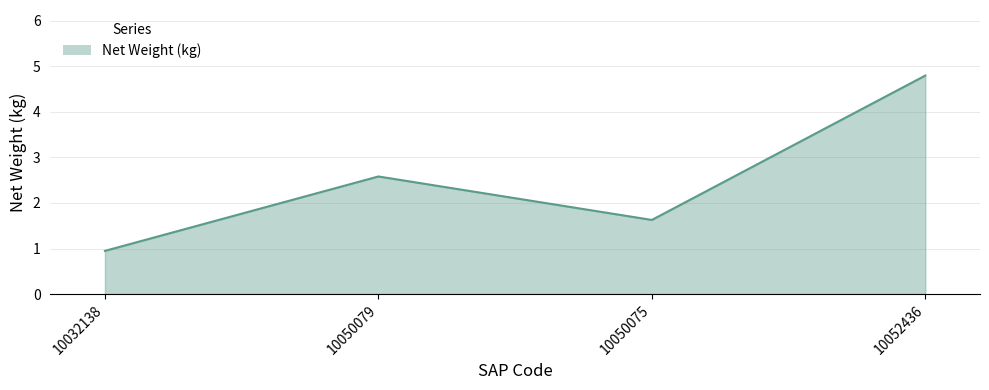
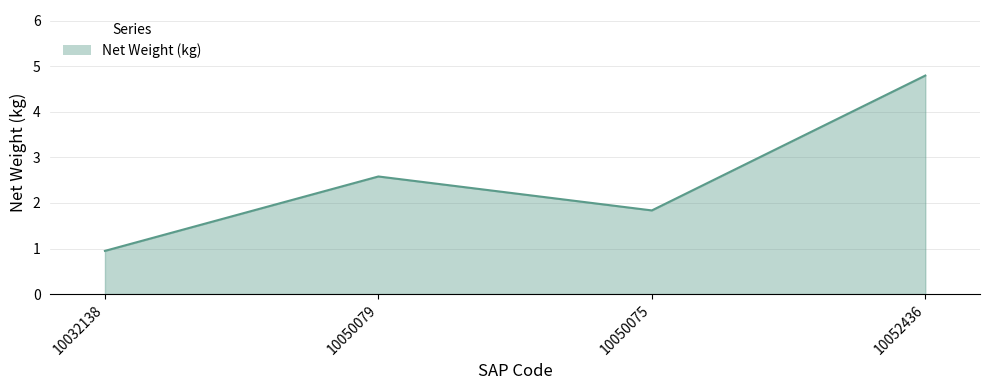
10050075: 1.6 -> 1.8
